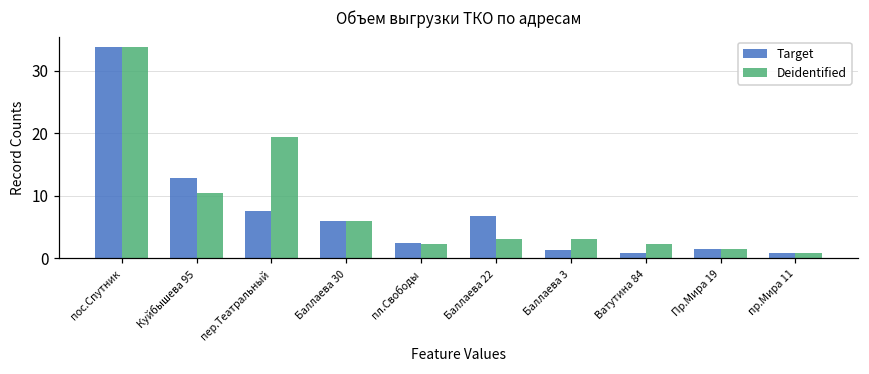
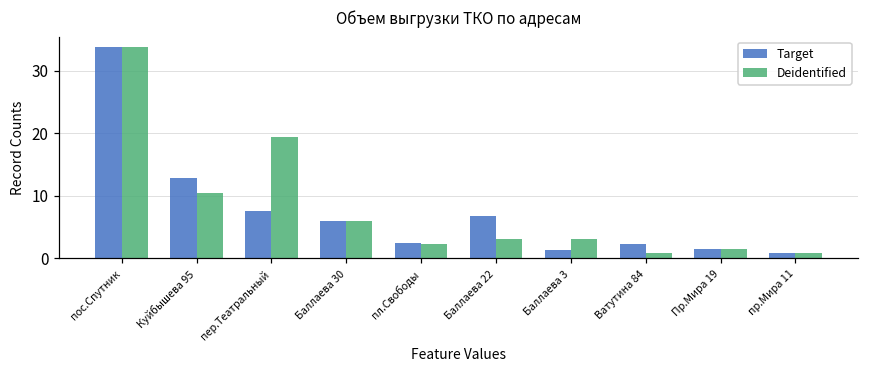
Target, Ватутина 84: 1 -> 2
Deidentified, Ватутина 84: 2 -> 1
